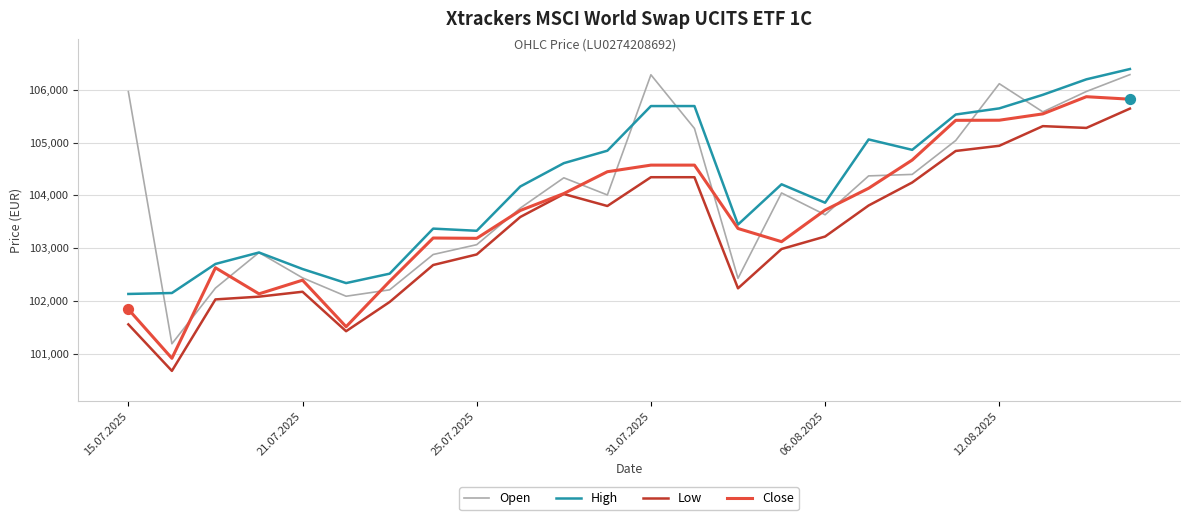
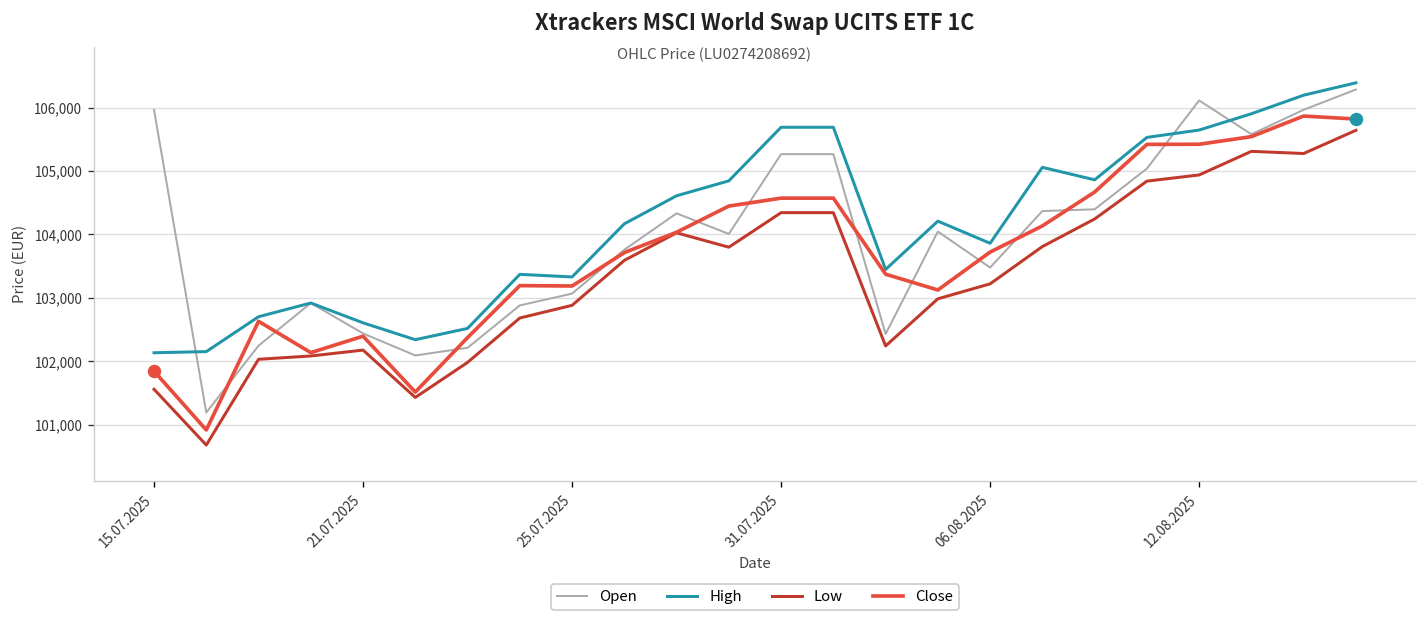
Open, 31.07.2025: 106,300 -> 105,300
Open, 06.08.2025: 103,600 -> 103,500
